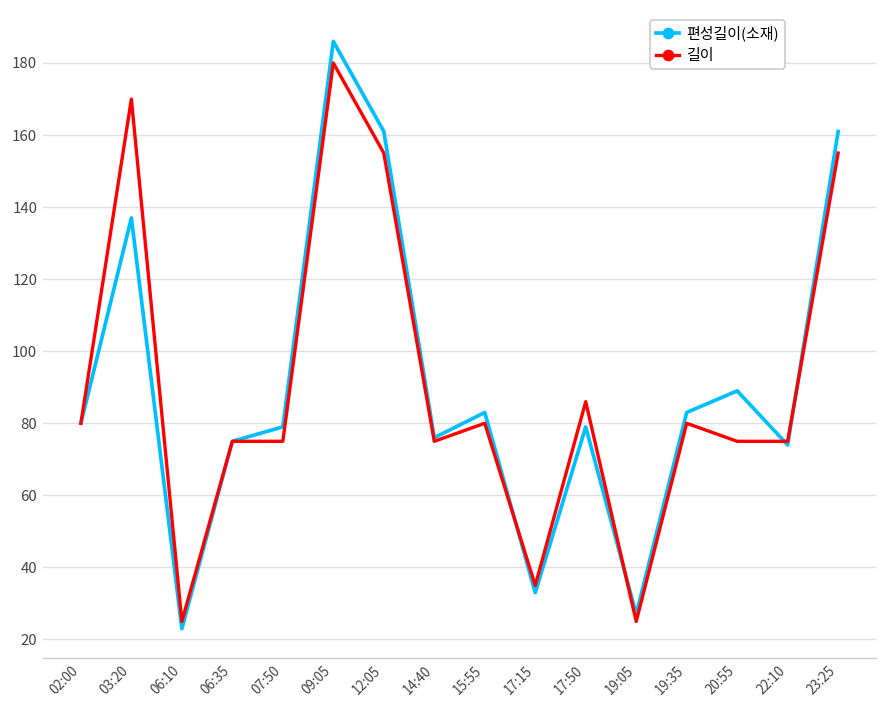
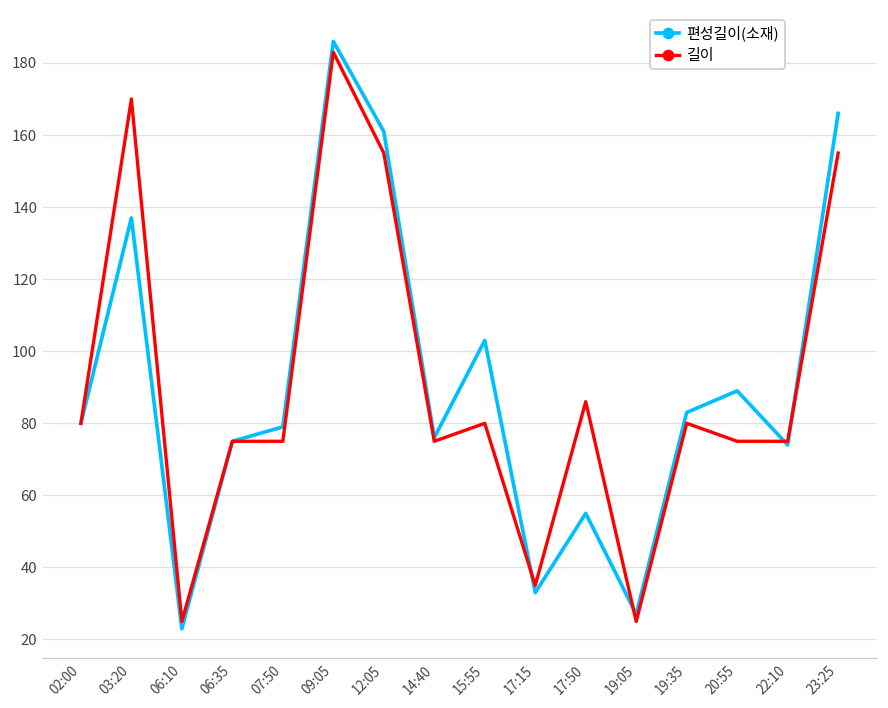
길이, 09:05: 180 -> 183
편성길이(소재), 15:55: 83 -> 103
편성길이(소재), 17:50: 79 -> 55
편성길이(소재), 23:25: 161 -> 166
